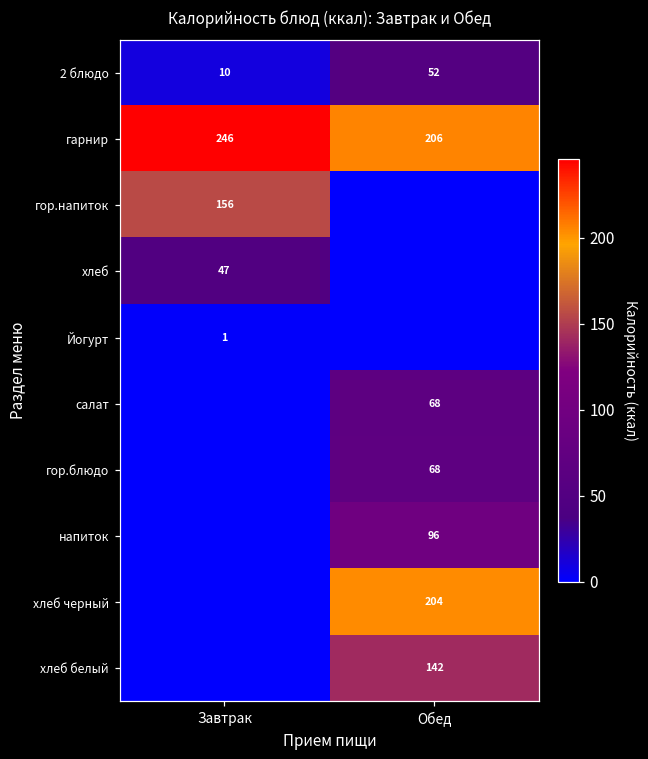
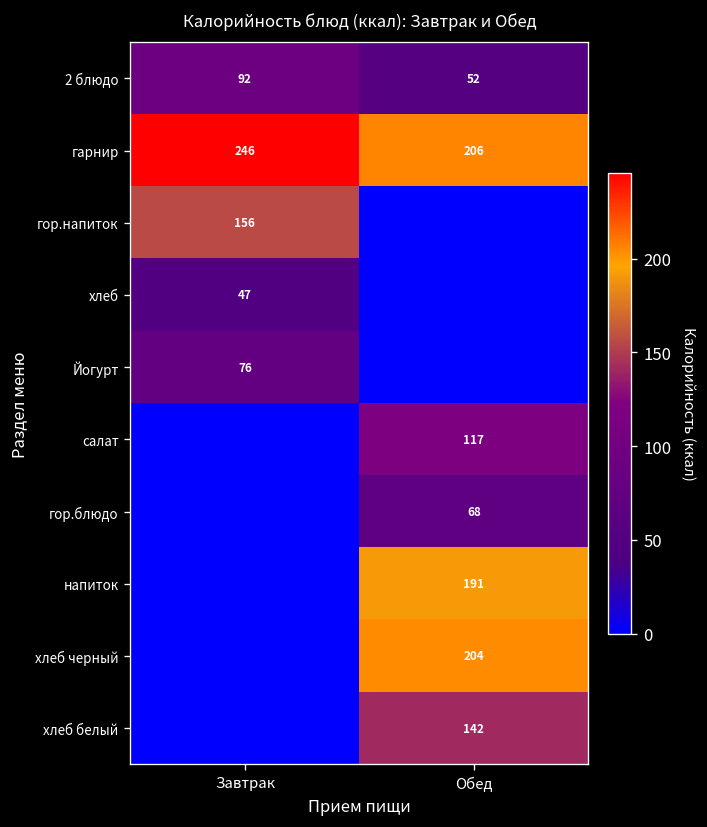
2 блюдо, Завтрак: 10 -> 92
Йогурт, Завтрак: 1 -> 76
салат, Обед: 68 -> 117
напиток, Обед: 96 -> 191
